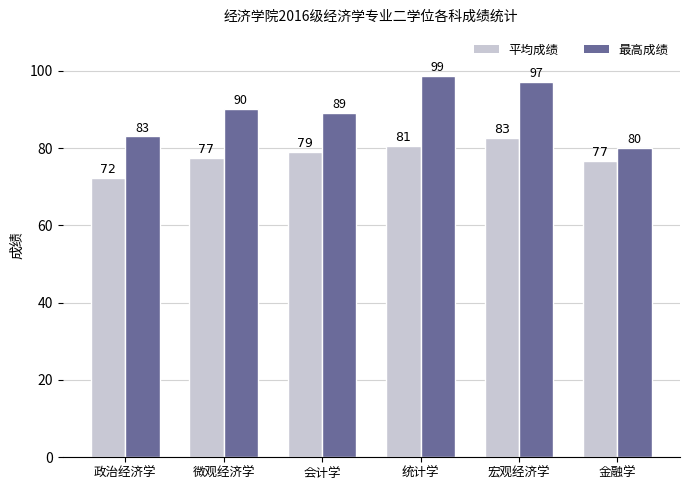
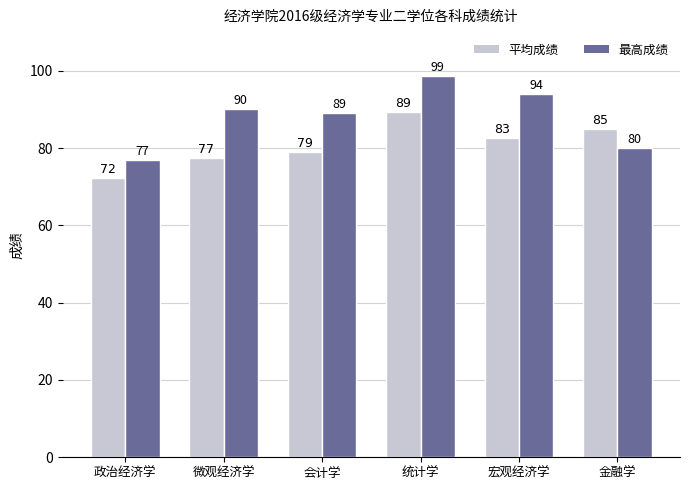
最高成绩, 政治经济学: 83 -> 77
平均成绩, 统计学: 81 -> 89
最高成绩, 宏观经济学: 97 -> 94
平均成绩, 金融学: 77 -> 85
